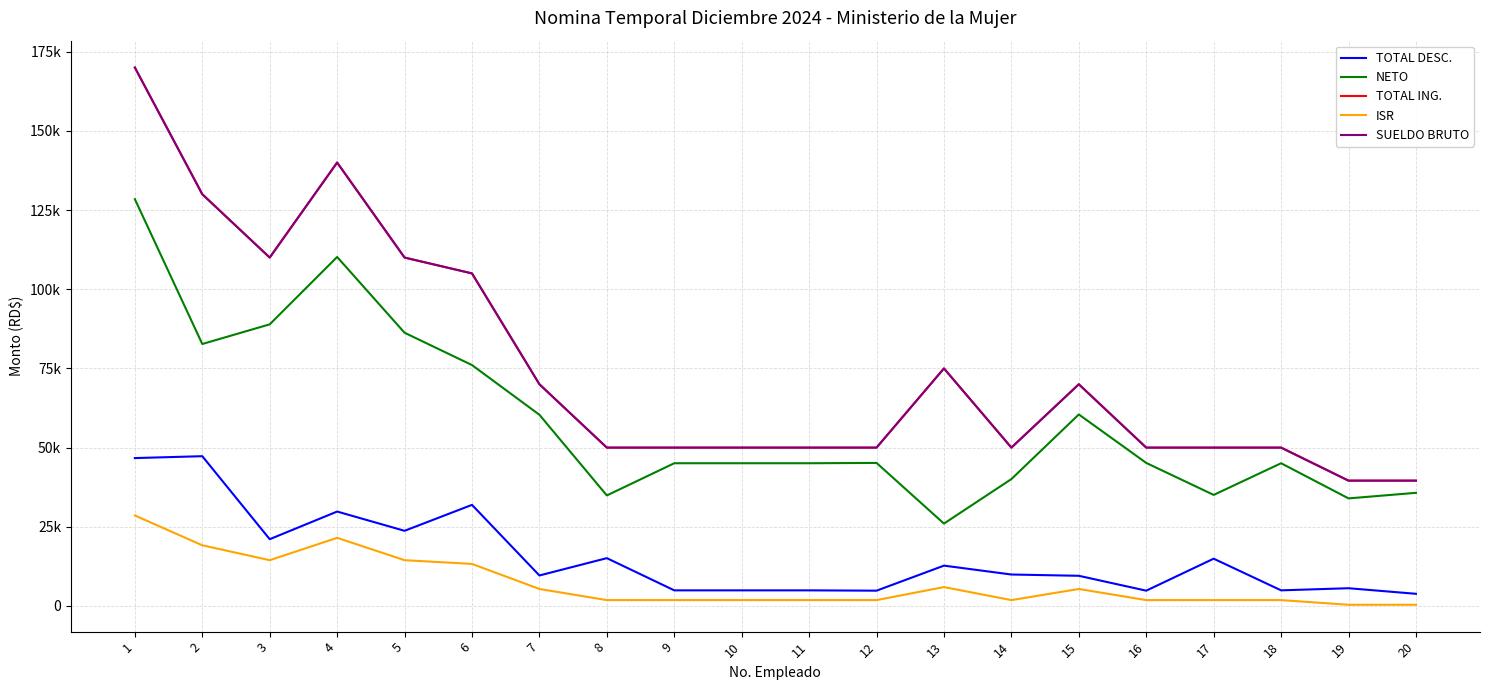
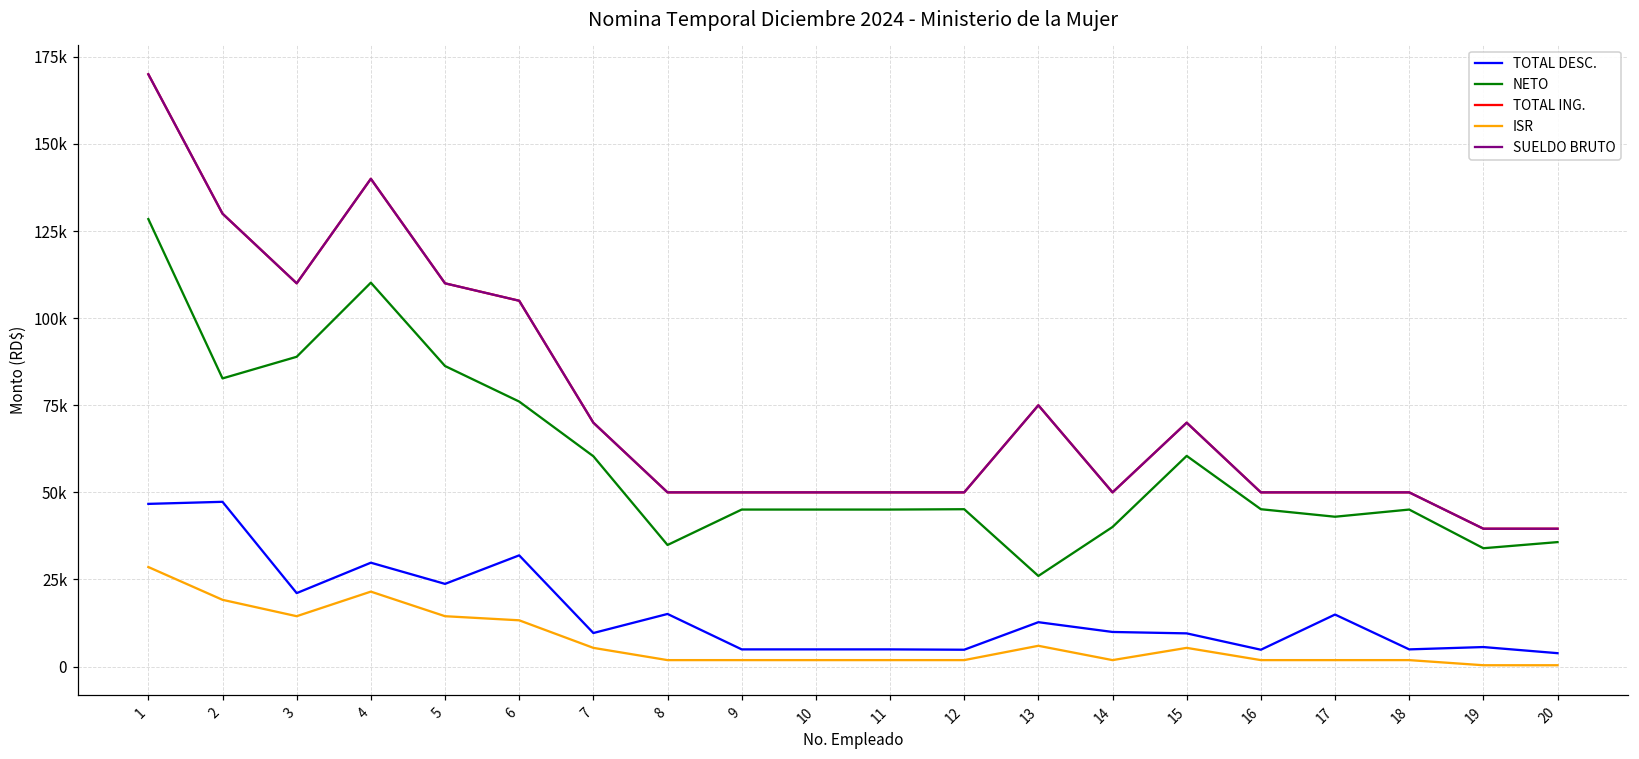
NETO, 17: 35000 -> 43000
